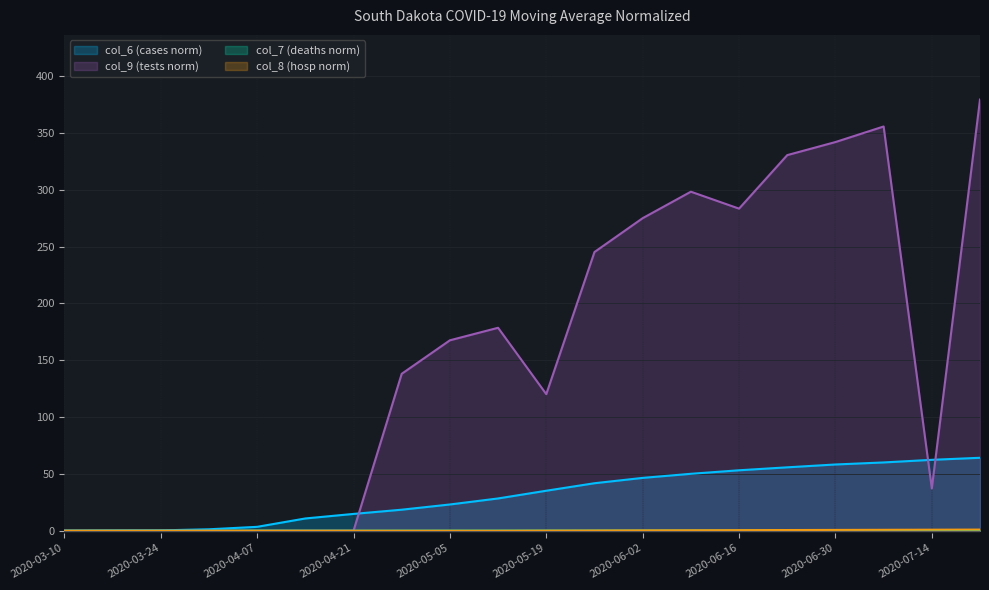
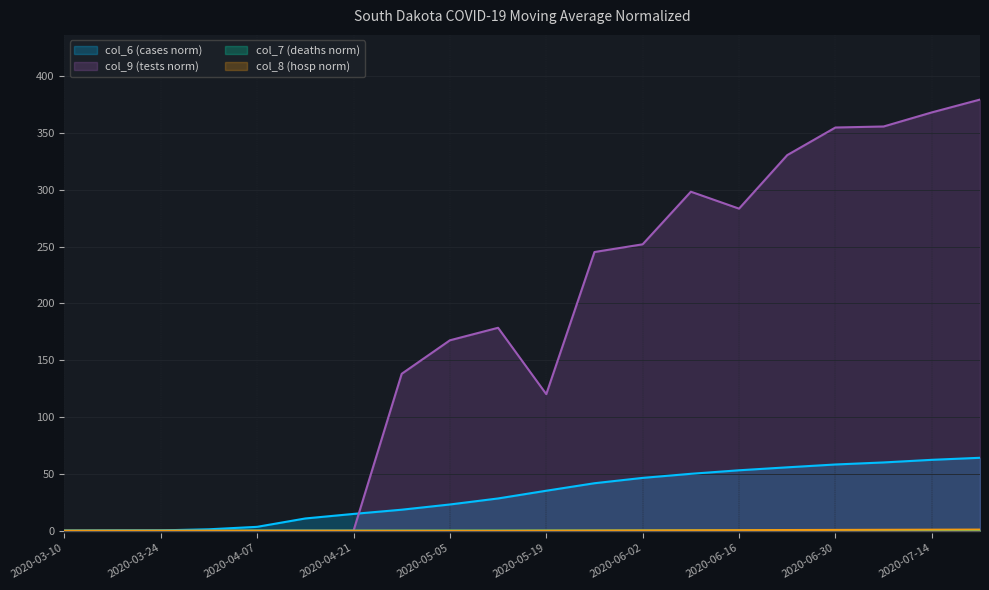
col_9 (tests norm), 2020-06-02: 275 -> 252
col_9 (tests norm), 2020-06-30: 342 -> 355
col_9 (tests norm), 2020-07-14: 37 -> 368
